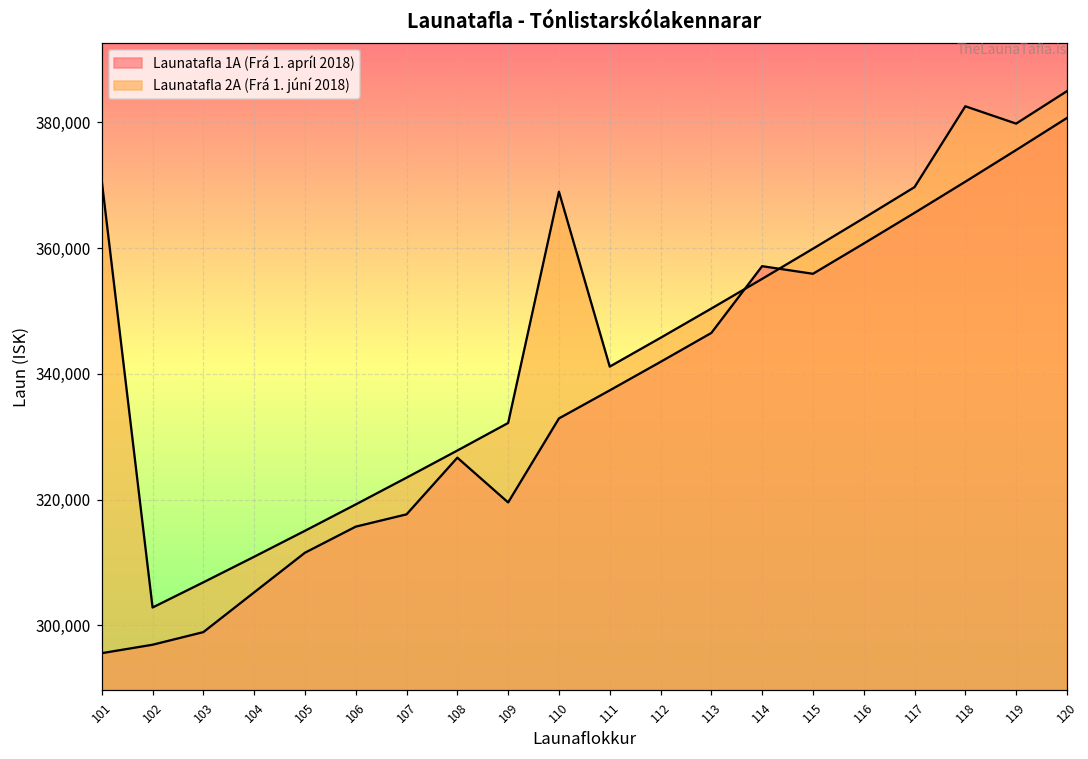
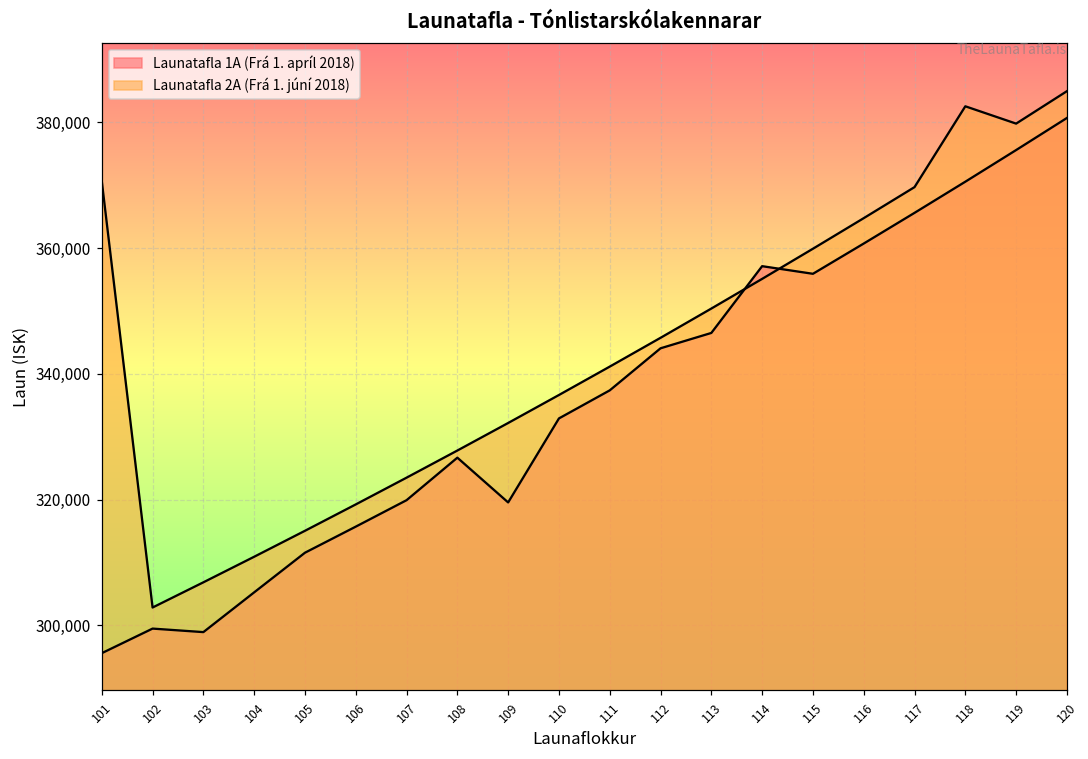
Launatafla 1A (Frá 1. apríl 2018), 102: 297,000 -> 299,000
Launatafla 1A (Frá 1. apríl 2018), 107: 318,000 -> 320,000
Launatafla 2A (Frá 1. júní 2018), 110: 369,000 -> 337,000
Launatafla 1A (Frá 1. apríl 2018), 112: 342,000 -> 344,000
